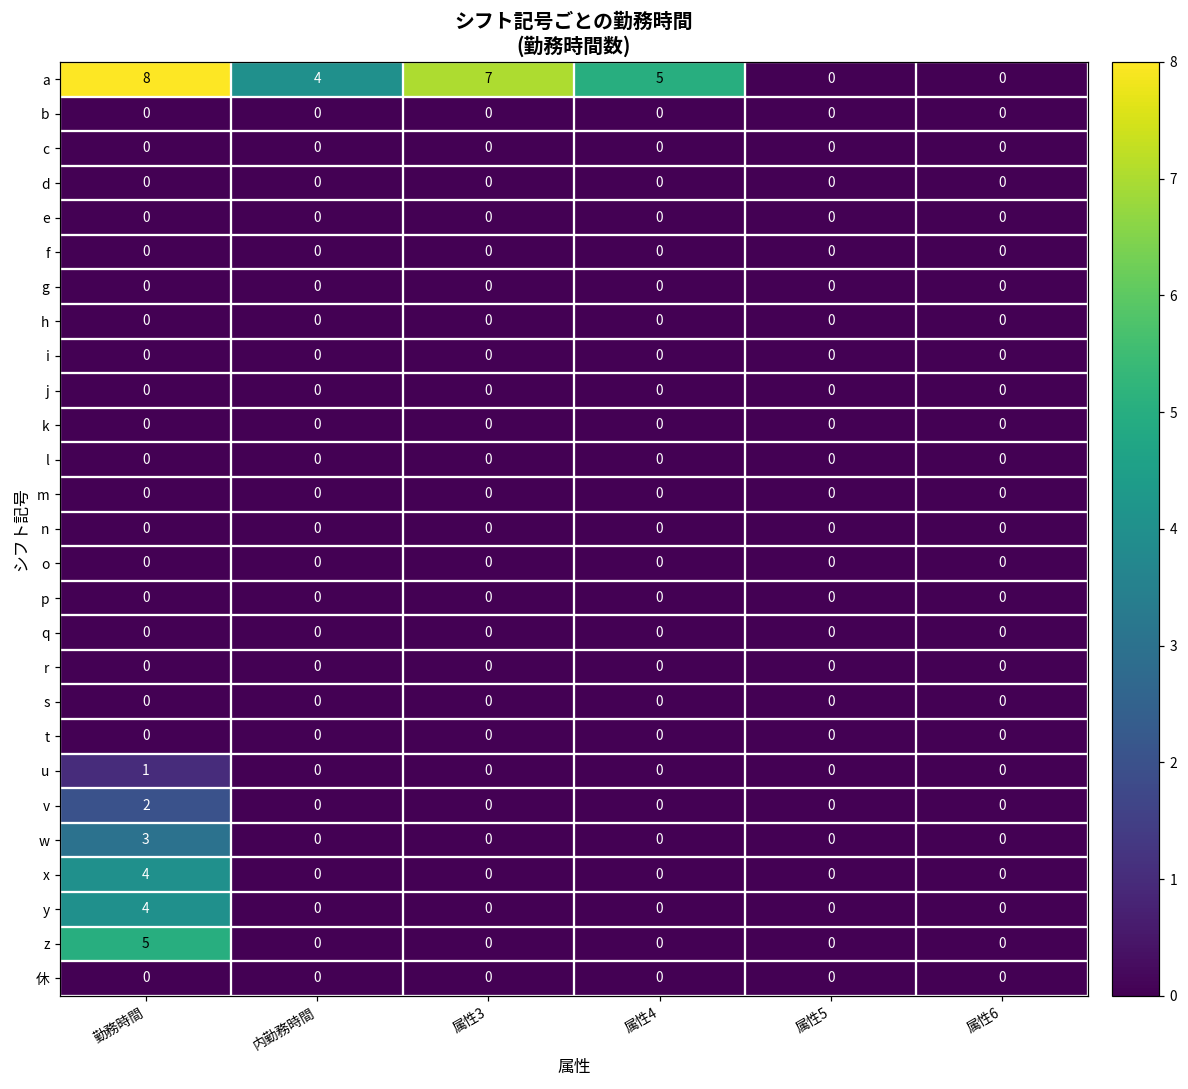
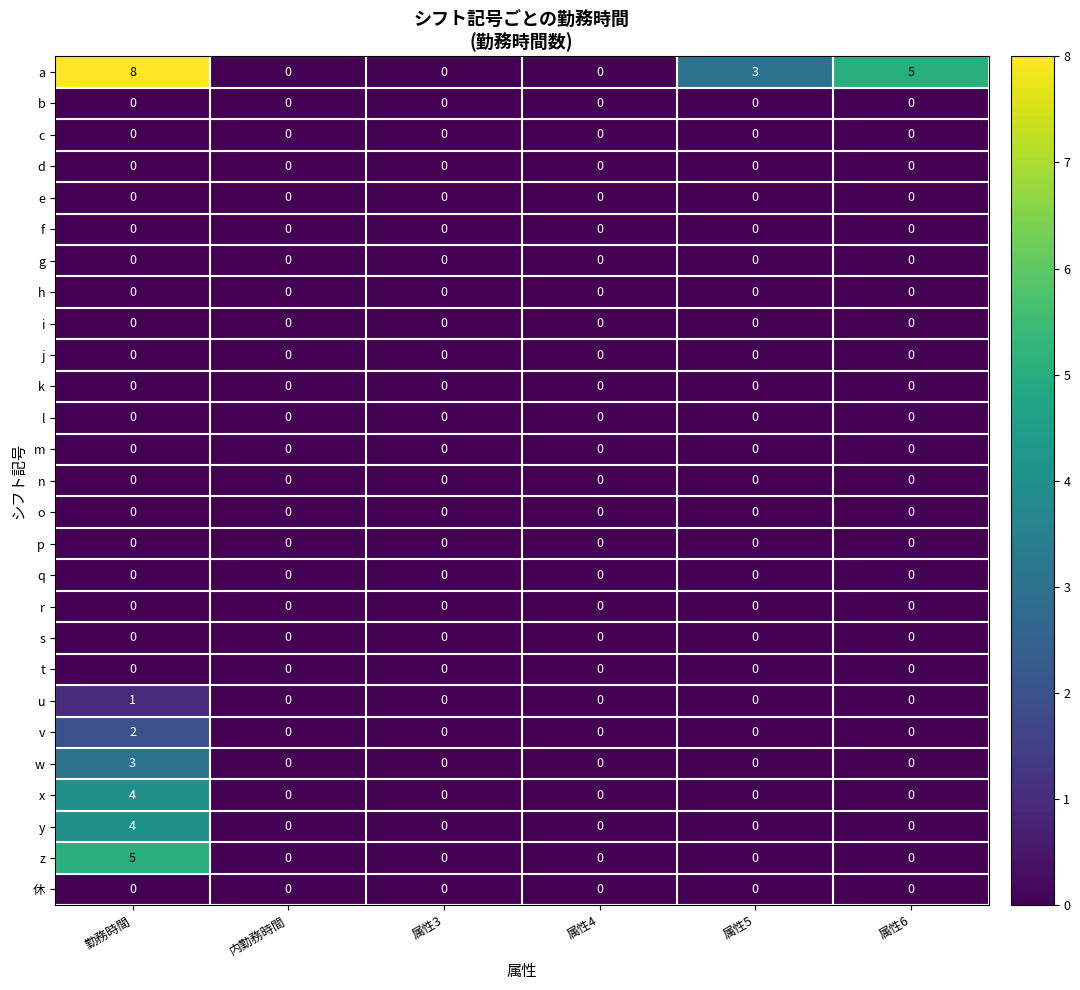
a, 内勤務時間: 4 -> 0
a, 属性3: 7 -> 0
a, 属性4: 5 -> 0
a, 属性5: 0 -> 3
a, 属性6: 0 -> 5
